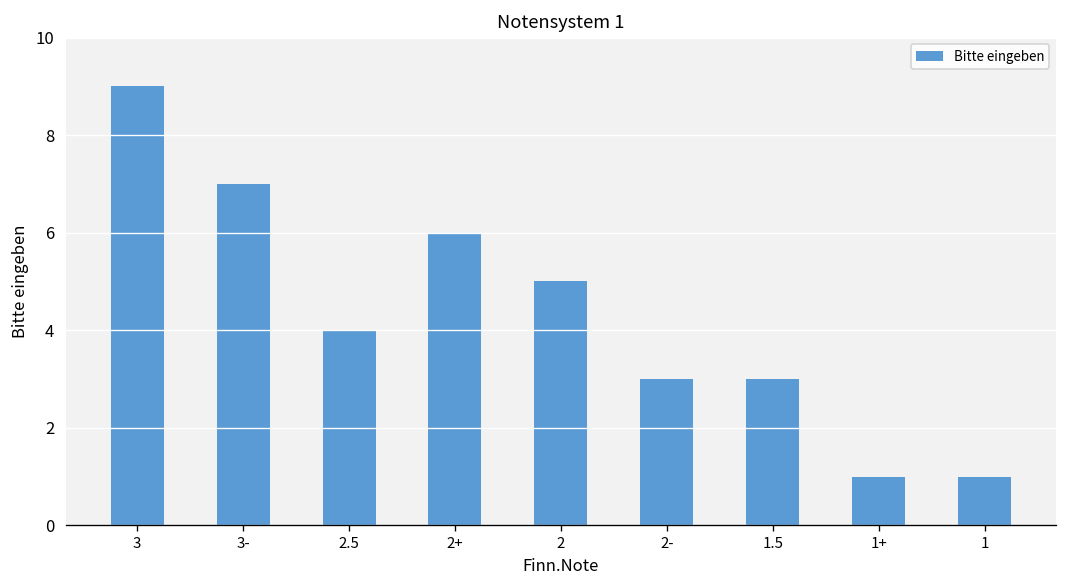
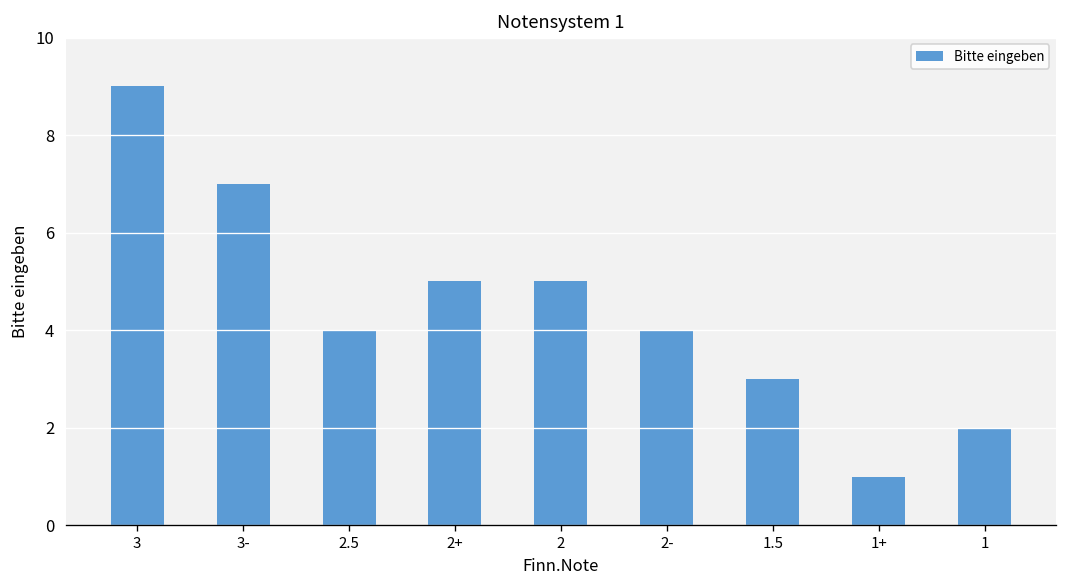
2+: 6 -> 5
2-: 3 -> 4
1: 1 -> 2
